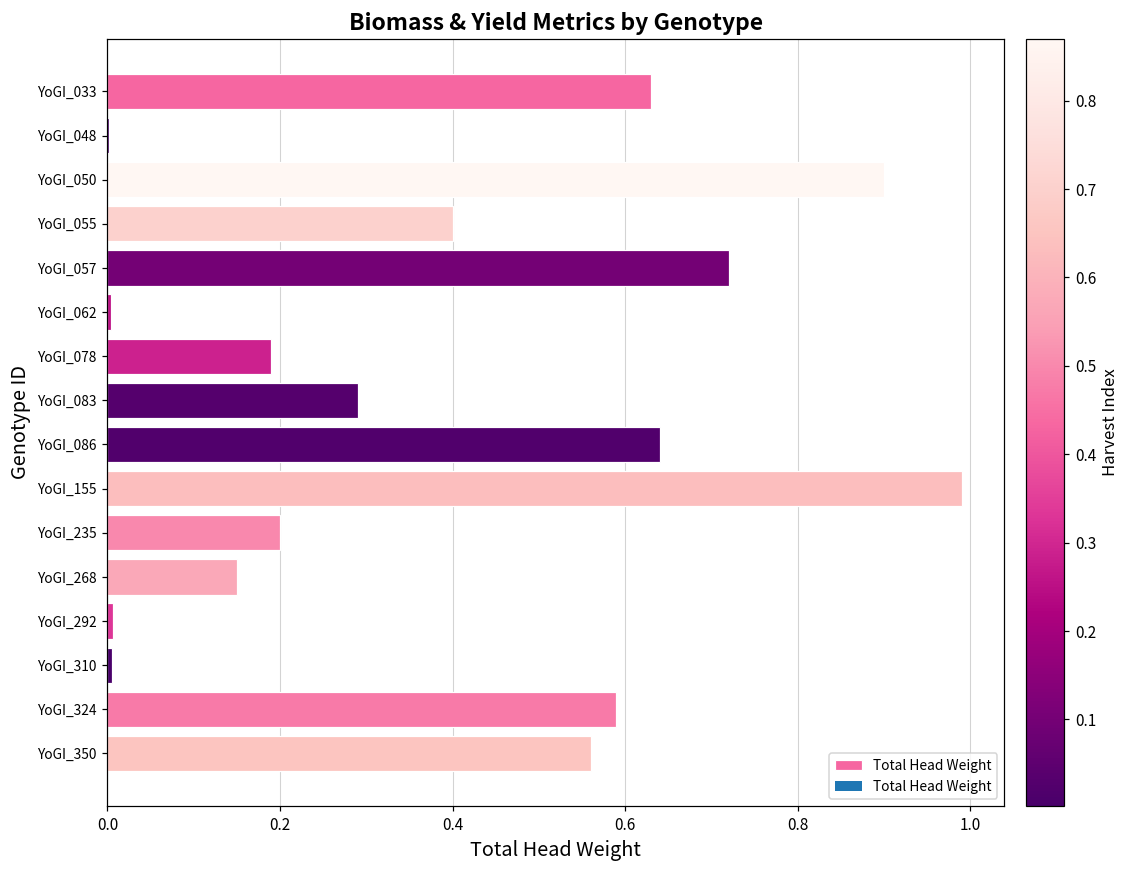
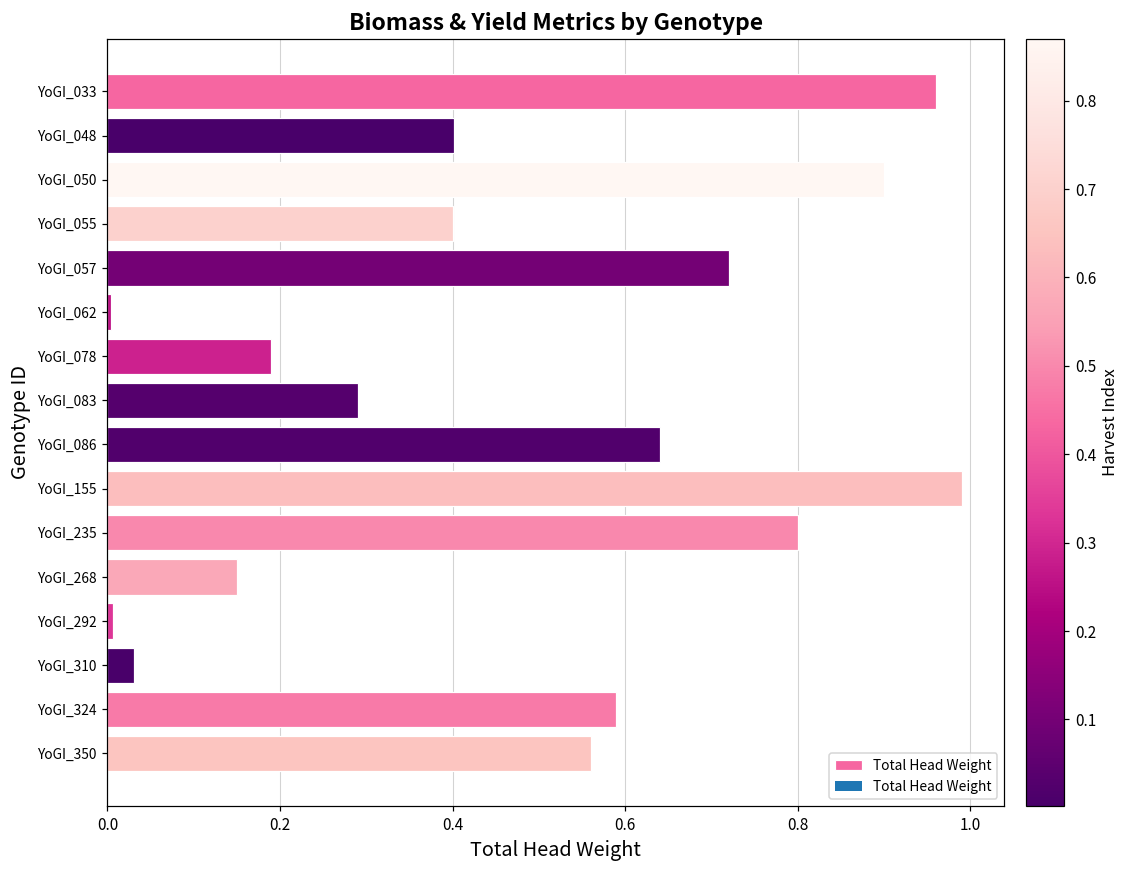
YoGI_033: 0.63 -> 0.96
YoGI_048: 0.00 -> 0.40
YoGI_235: 0.2 -> 0.8
YoGI_310: 0.01 -> 0.03
